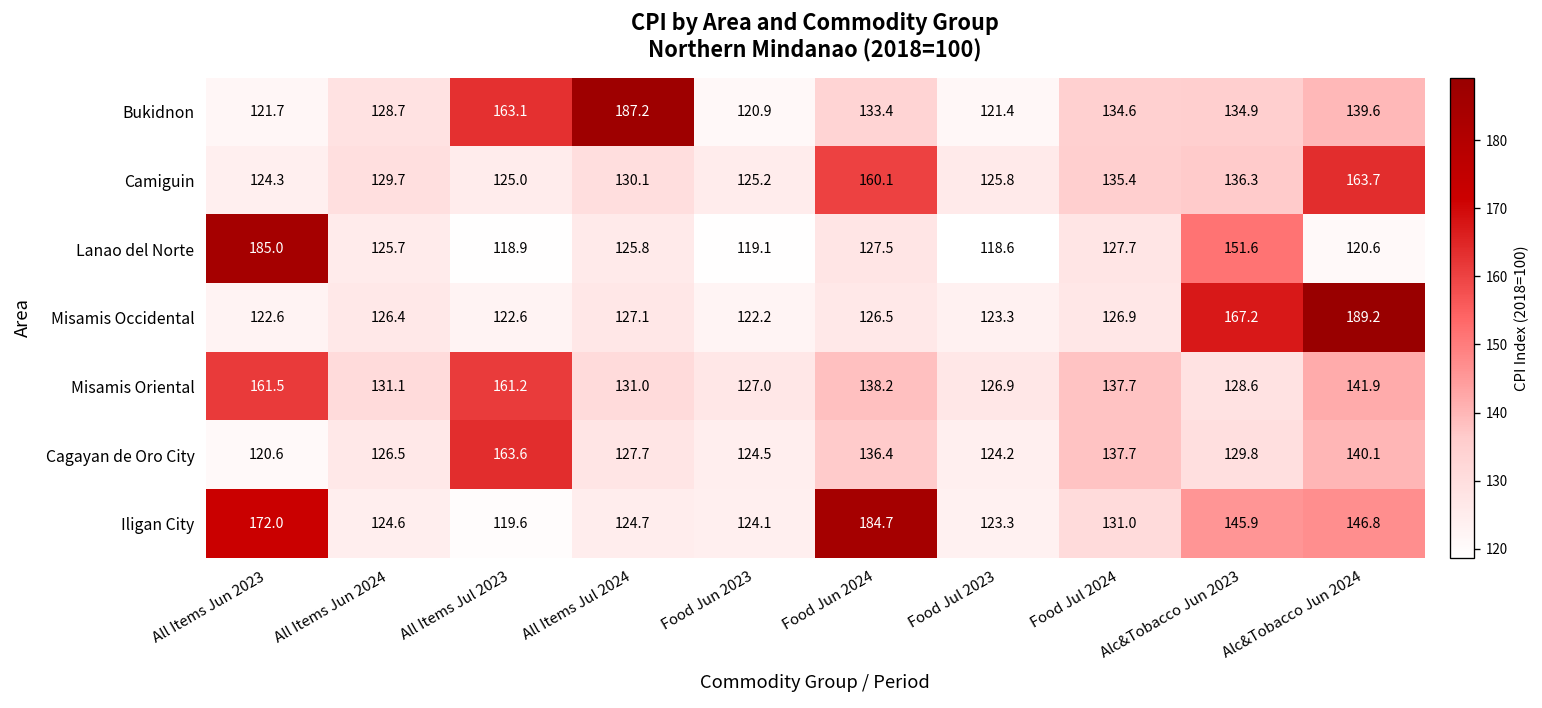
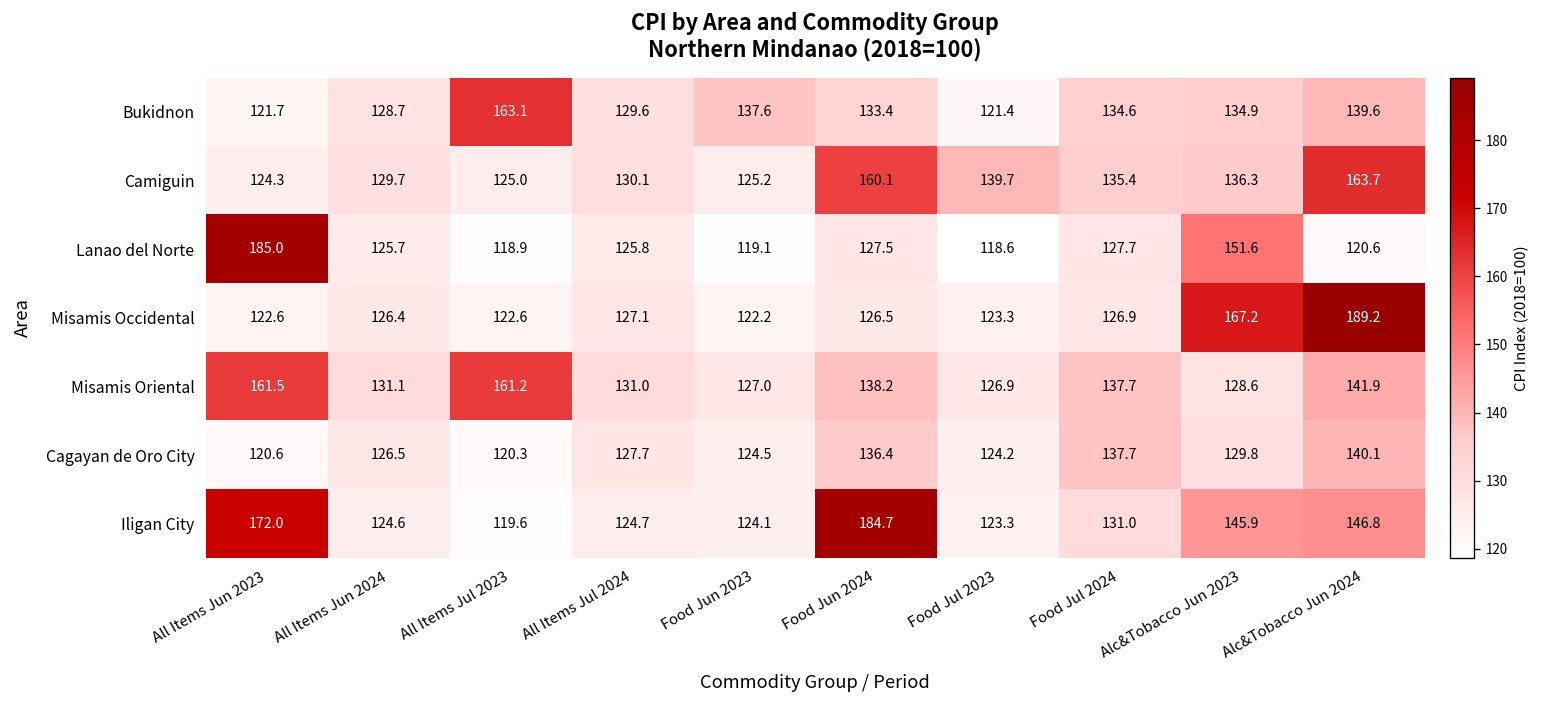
Bukidnon, All Items Jul 2024: 187.2 -> 129.6
Bukidnon, Food Jun 2023: 120.9 -> 137.6
Camiguin, Food Jul 2023: 125.8 -> 139.7
Cagayan de Oro City, All Items Jul 2023: 163.6 -> 120.3
